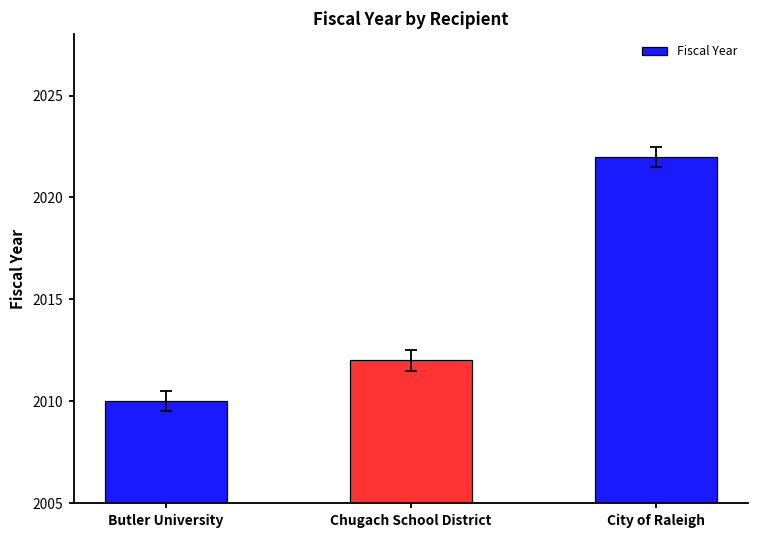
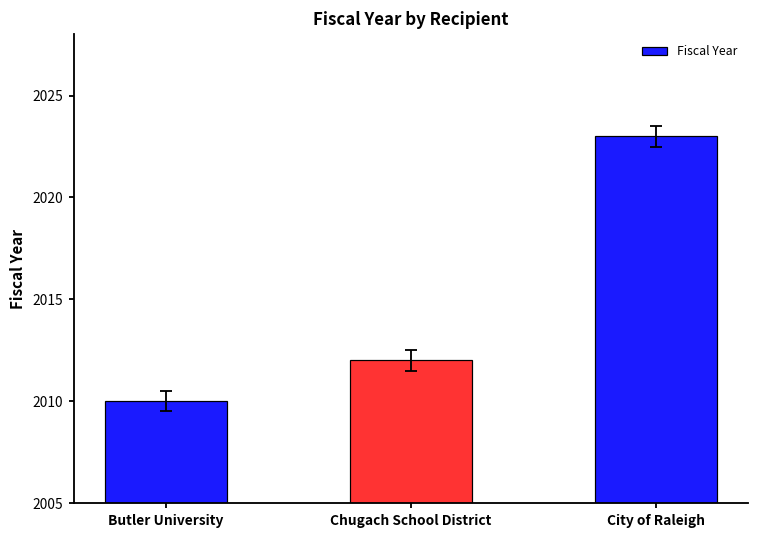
Fiscal Year, City of Raleigh: 2022 -> 2023
